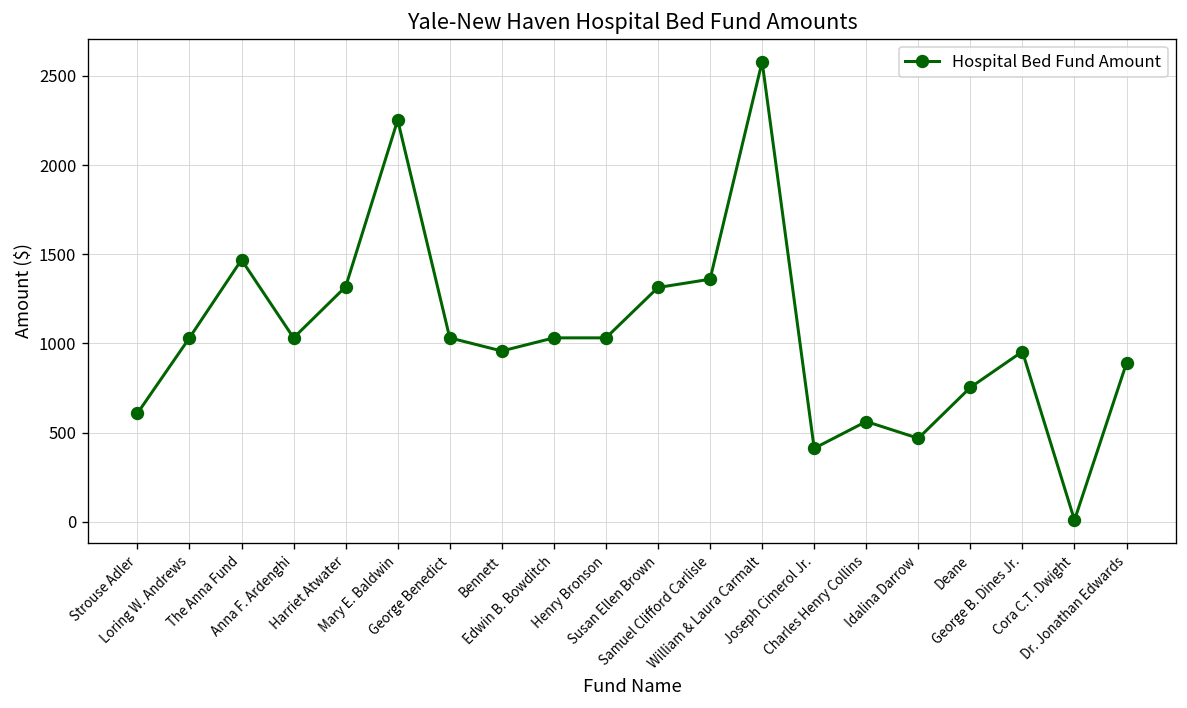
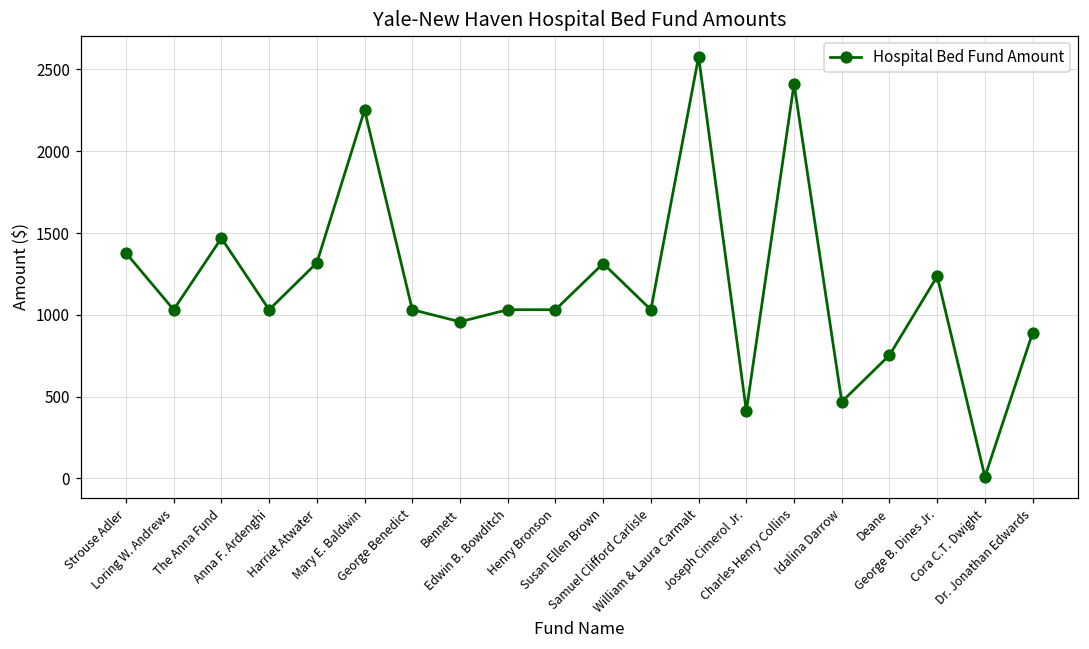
Strouse Adler: 610 -> 1380
Samuel Clifford Carlisle: 1360 -> 1030
Charles Henry Collins: 560 -> 2410
George B. Dines Jr.: 950 -> 1240
